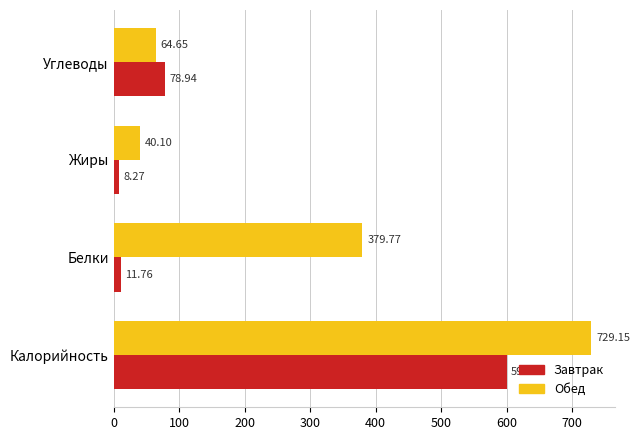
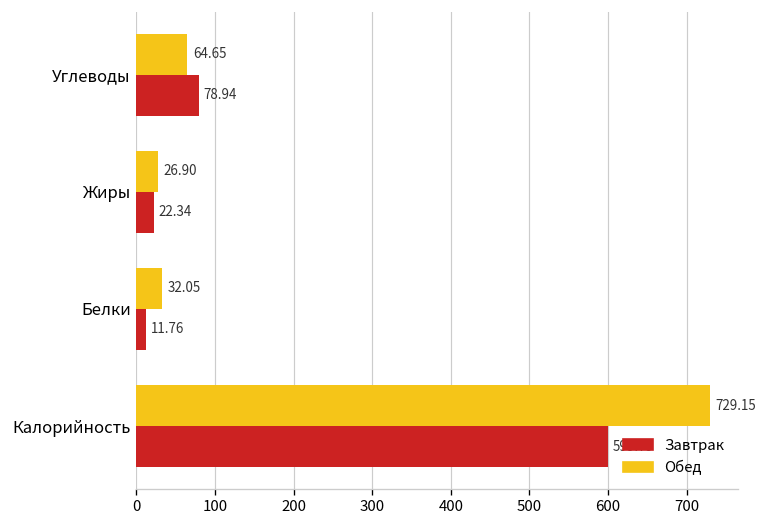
Обед, Жиры: 40.10 -> 26.90
Завтрак, Жиры: 8.27 -> 22.34
Обед, Белки: 379.77 -> 32.05
